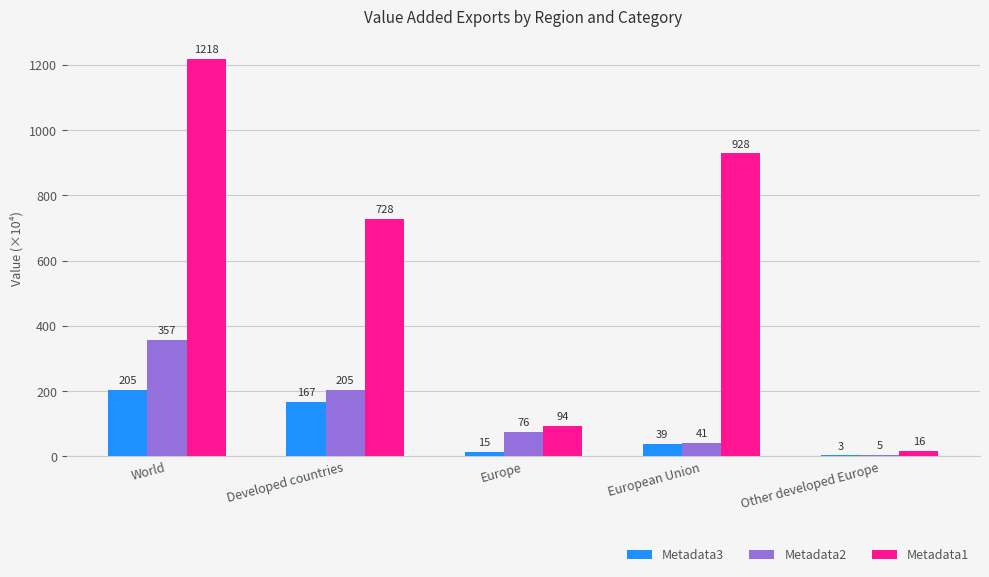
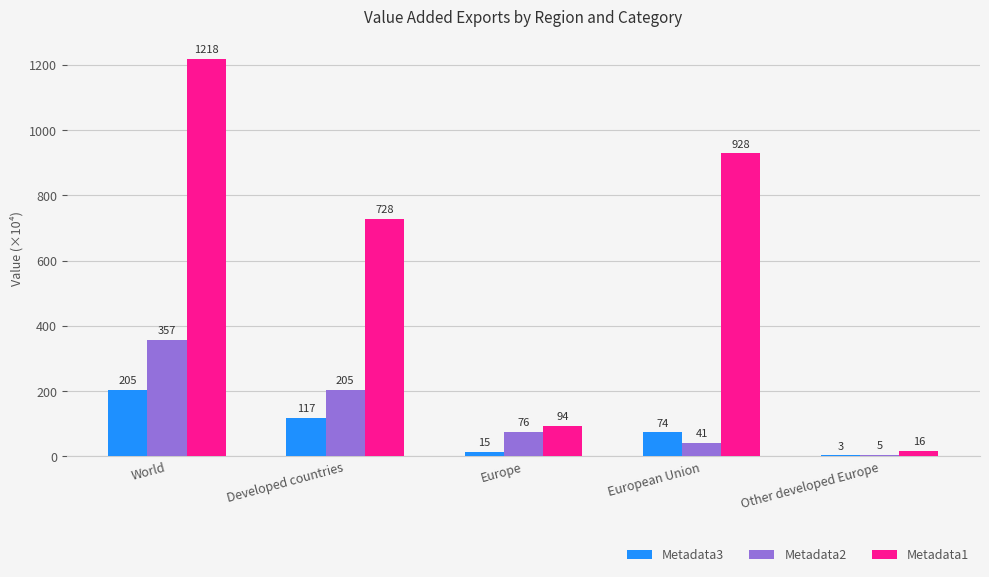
Metadata3, Developed countries: 167 -> 117
Metadata3, European Union: 39 -> 74
